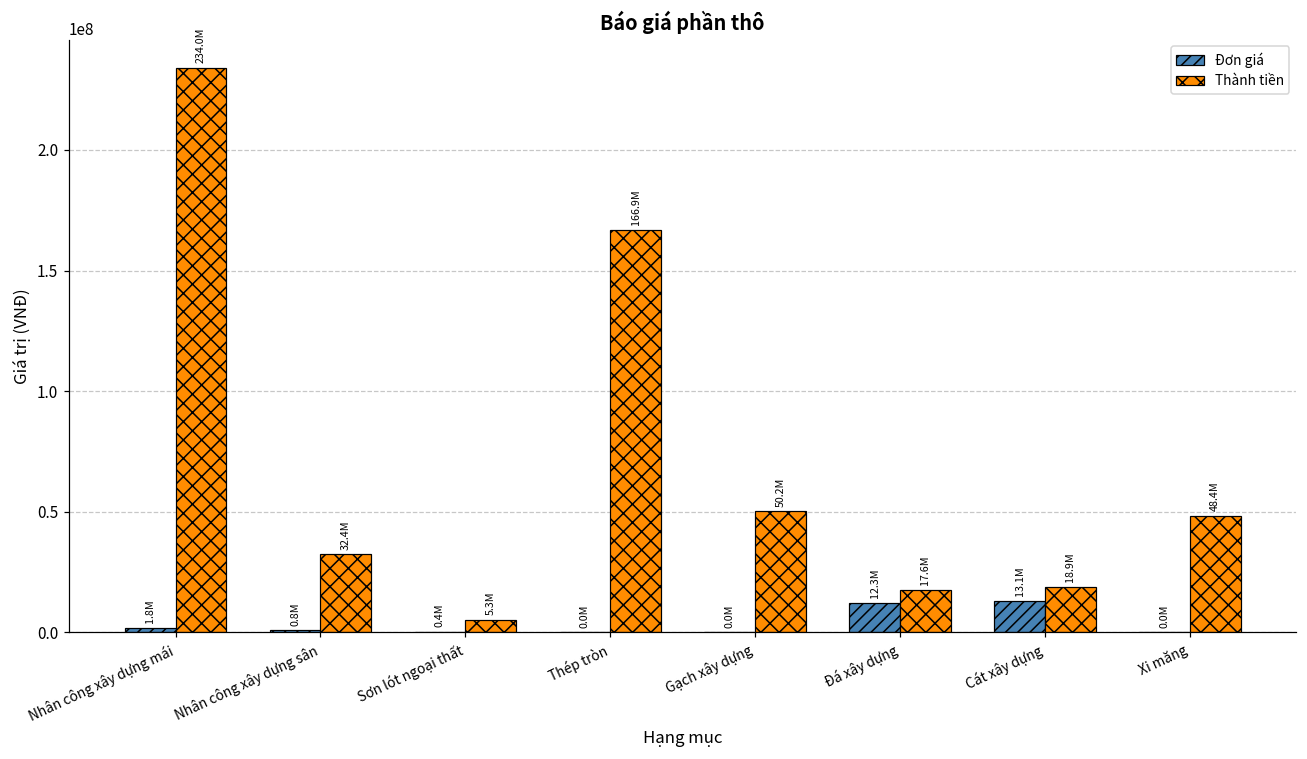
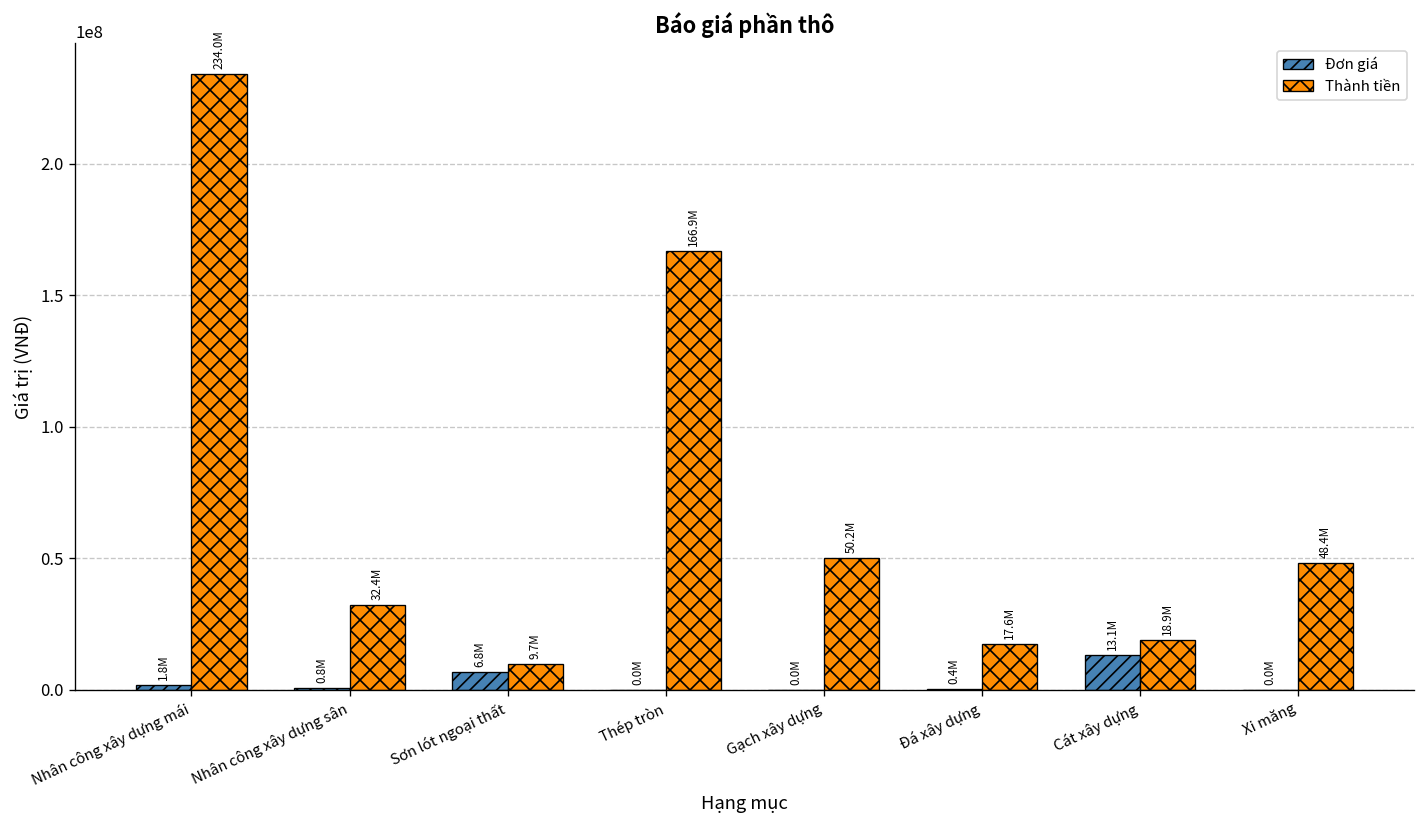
Đơn giá, Sơn lót ngoại thất: 0.4M -> 6.8M
Thành tiền, Sơn lót ngoại thất: 5.3M -> 9.7M
Đơn giá, Đá xây dựng: 12.3M -> 0.4M
